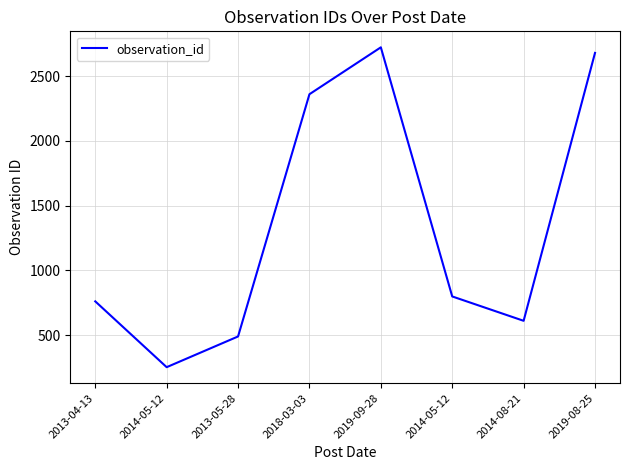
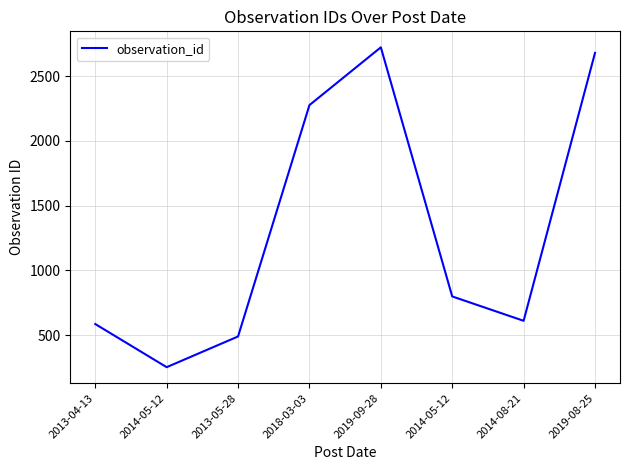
2013-04-13: 760 -> 590
2018-03-03: 2360 -> 2280
